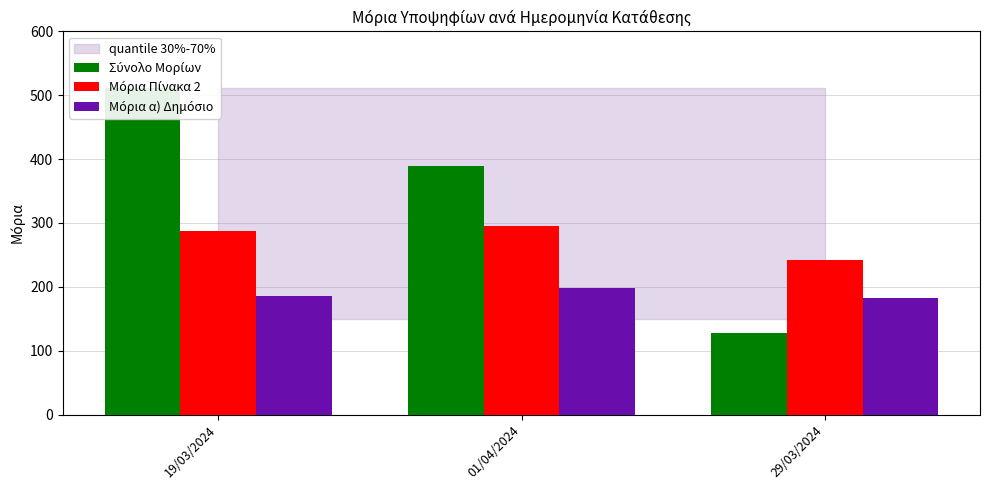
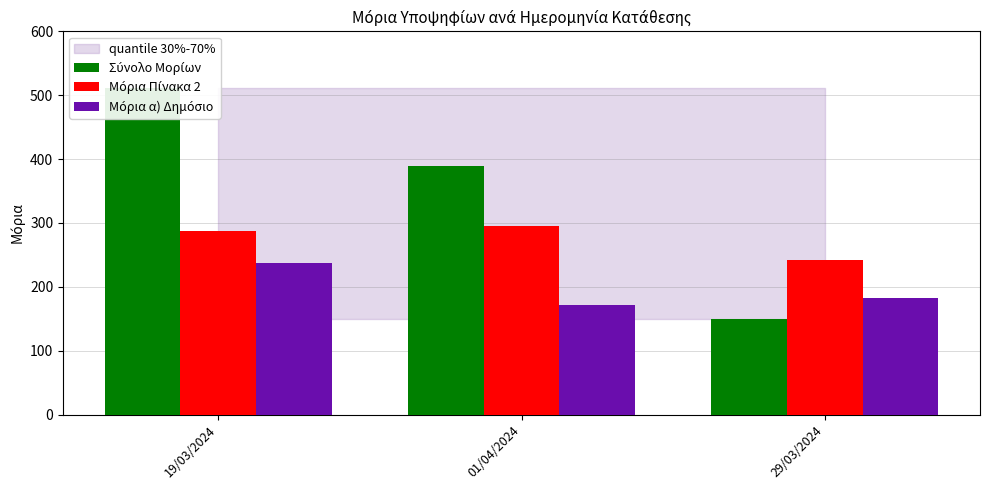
Μόρια α) Δημόσιο, 19/03/2024: 190 -> 240
Μόρια α) Δημόσιο, 01/04/2024: 200 -> 170
Σύνολο Μορίων, 29/03/2024: 130 -> 150
